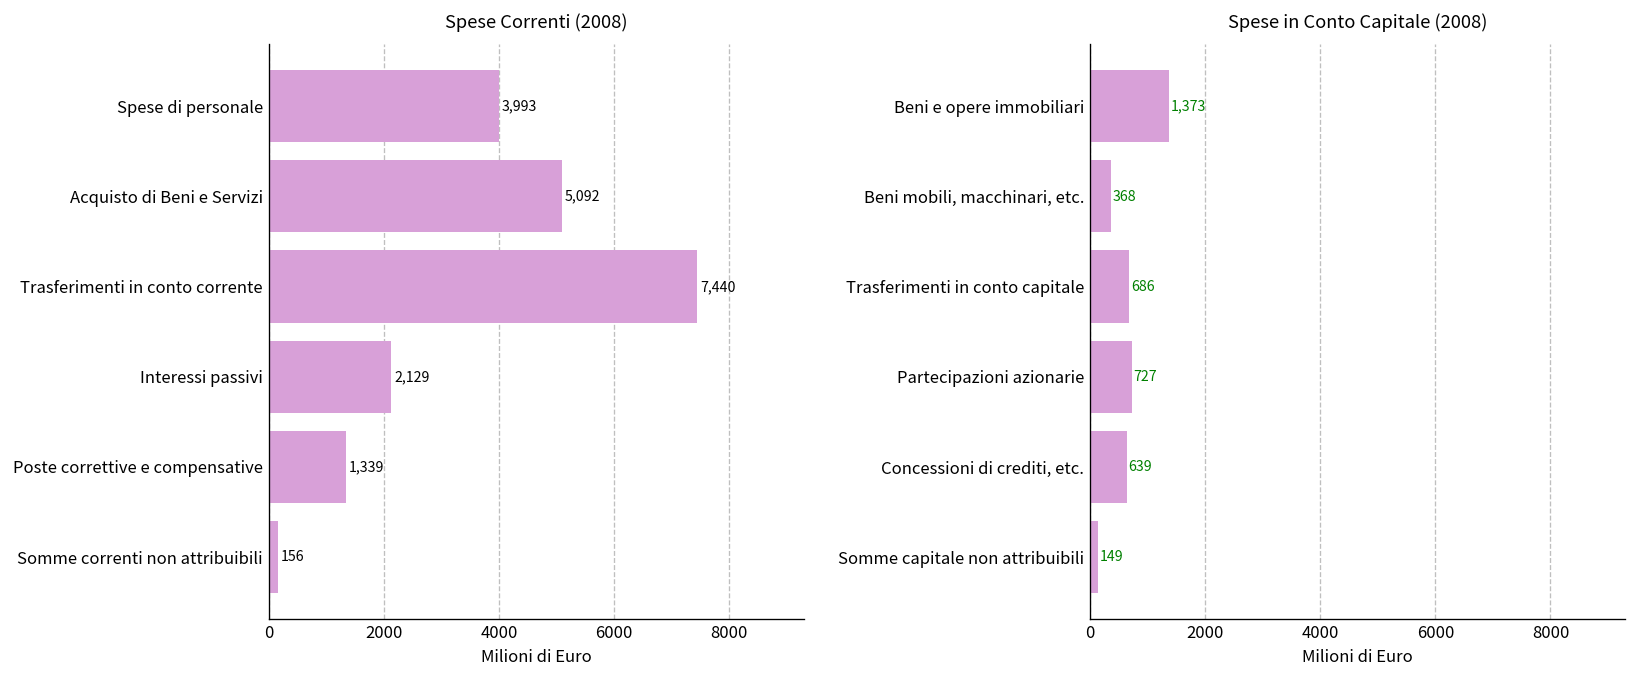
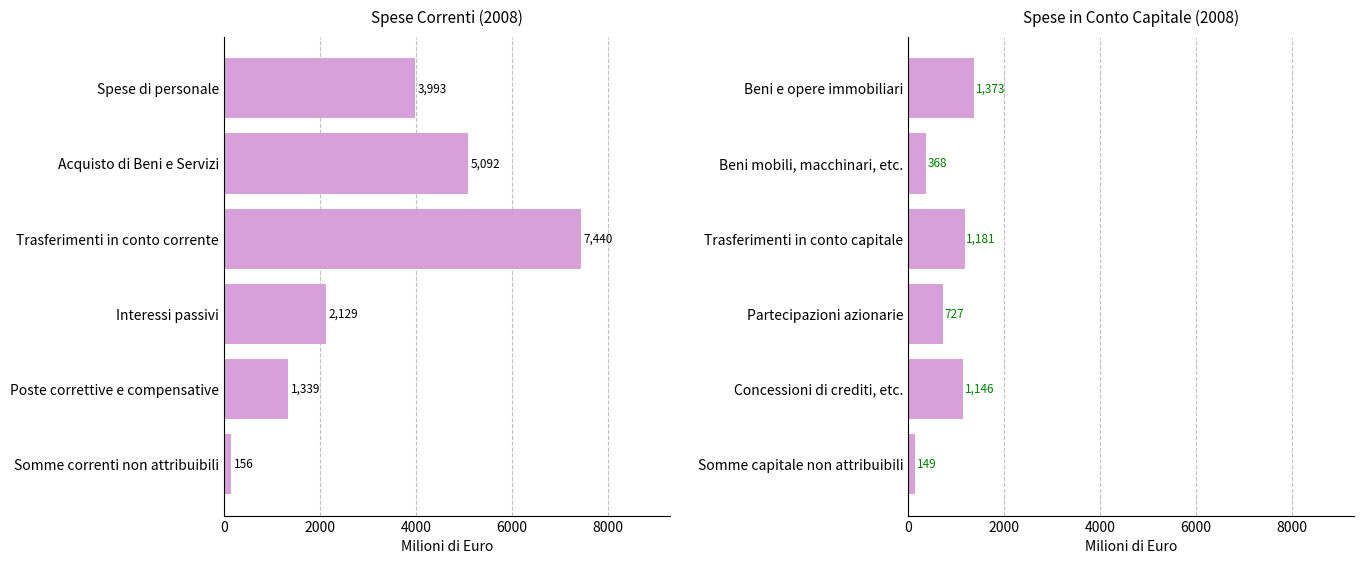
Spese in Conto Capitale (2008), Trasferimenti in conto capitale: 686 -> 1,181
Spese in Conto Capitale (2008), Concessioni di crediti, etc.: 639 -> 1,146
